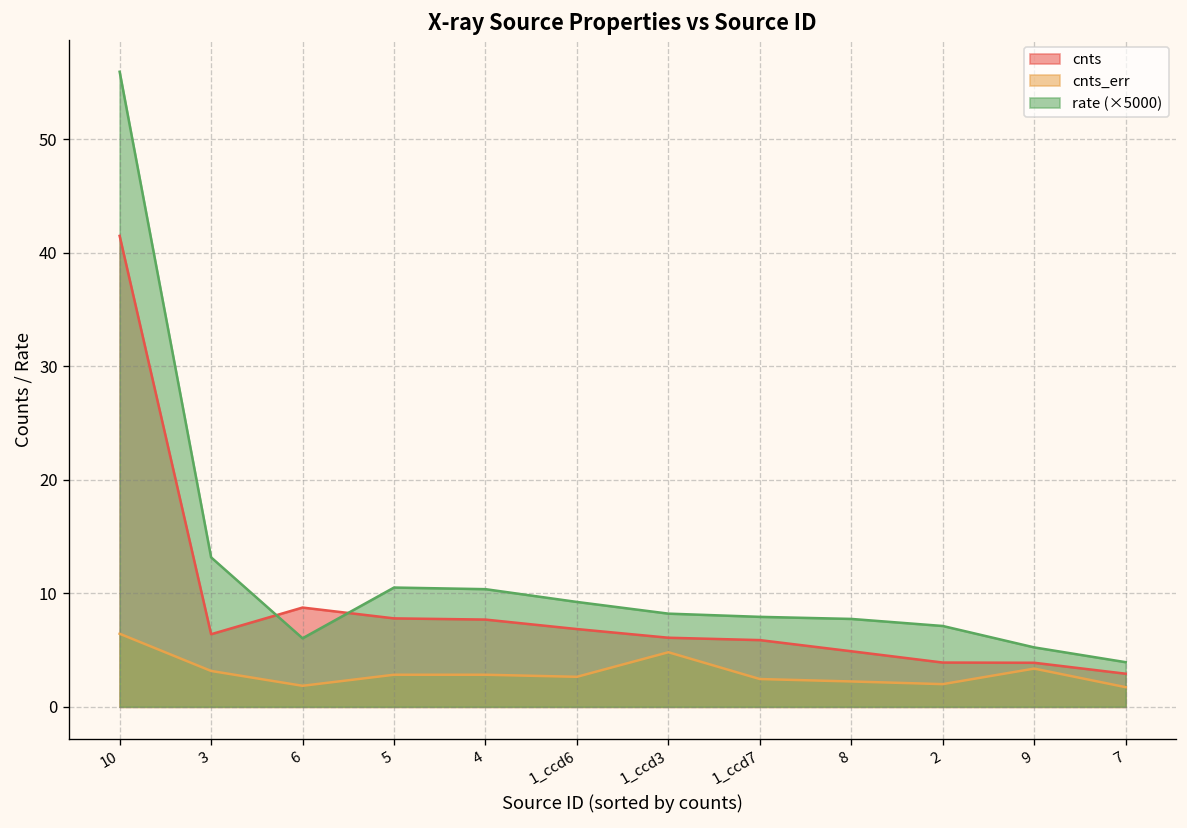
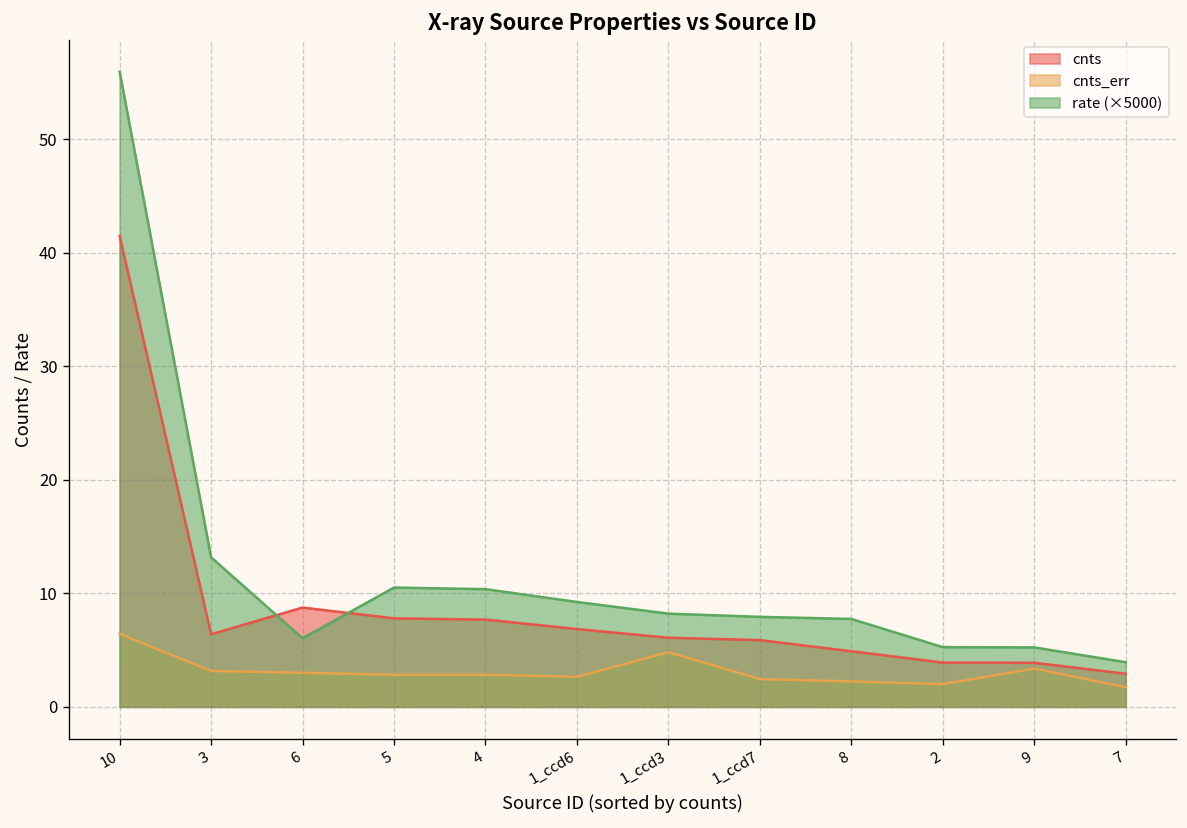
cnts_err, 6: 2 -> 3
rate (×5000), 2: 7 -> 5
